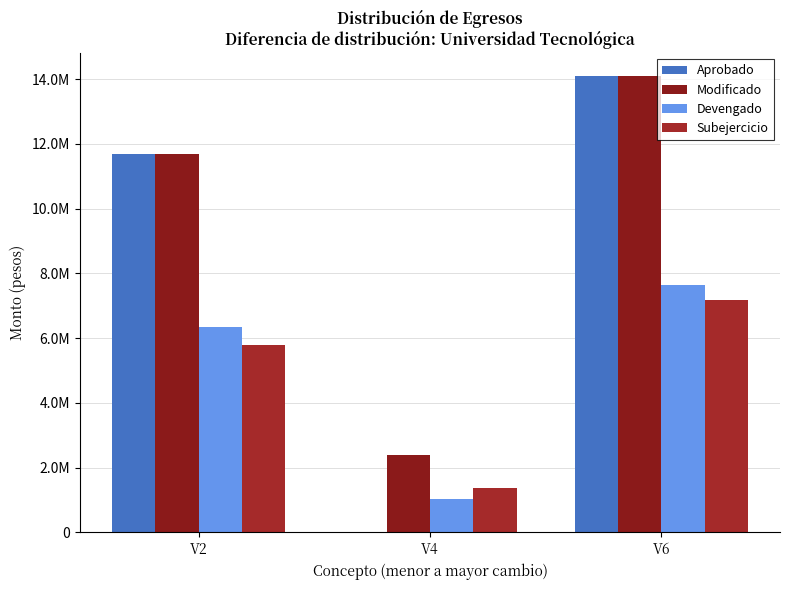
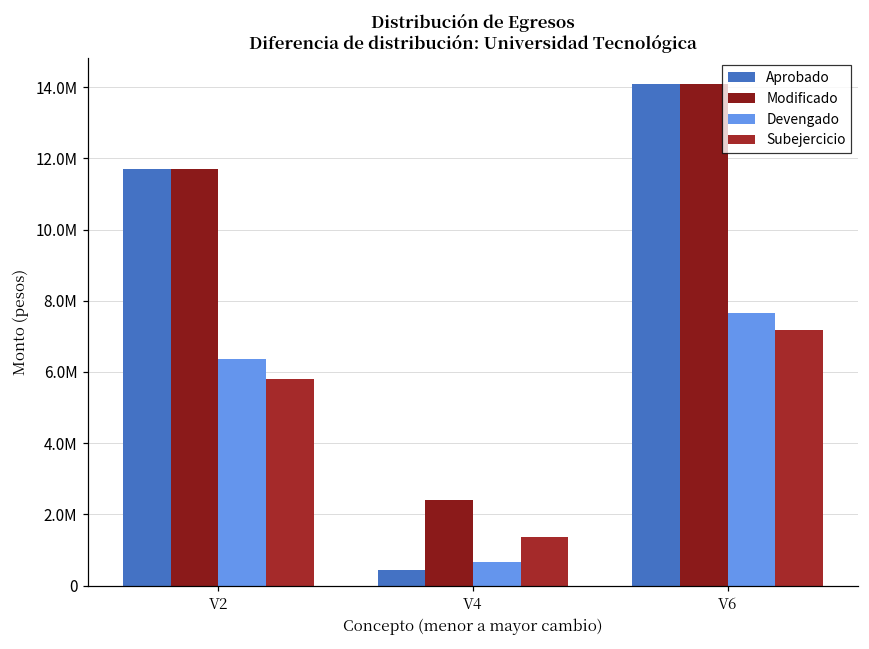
Aprobado, V4: 0 -> 400000
Devengado, V4: 1000000 -> 700000
